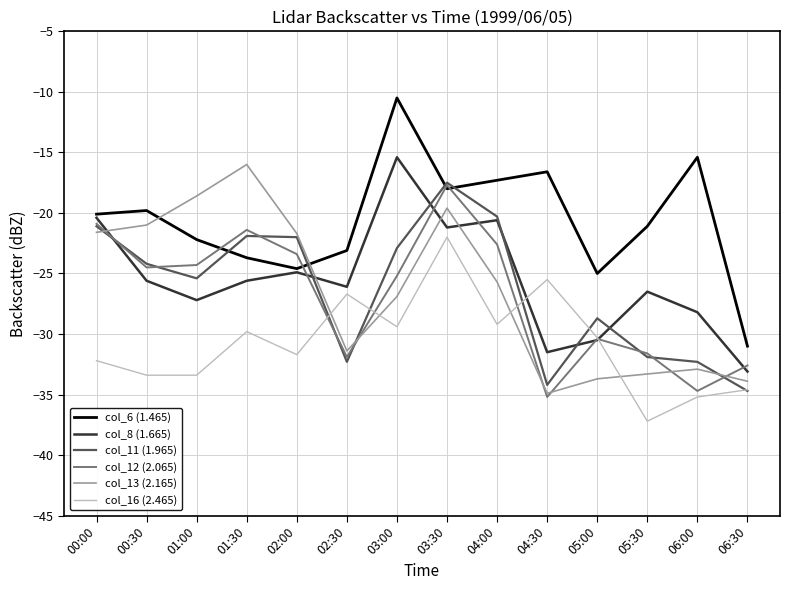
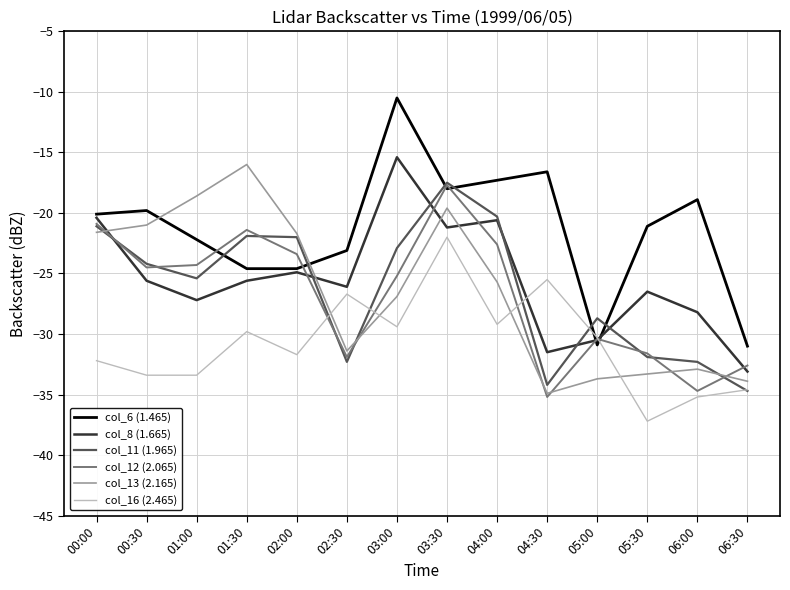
col_6 (1.465), 01:30: -23.7 -> -24.6
col_6 (1.465), 05:00: -25.0 -> -30.9
col_6 (1.465), 06:00: -15.4 -> -18.9
